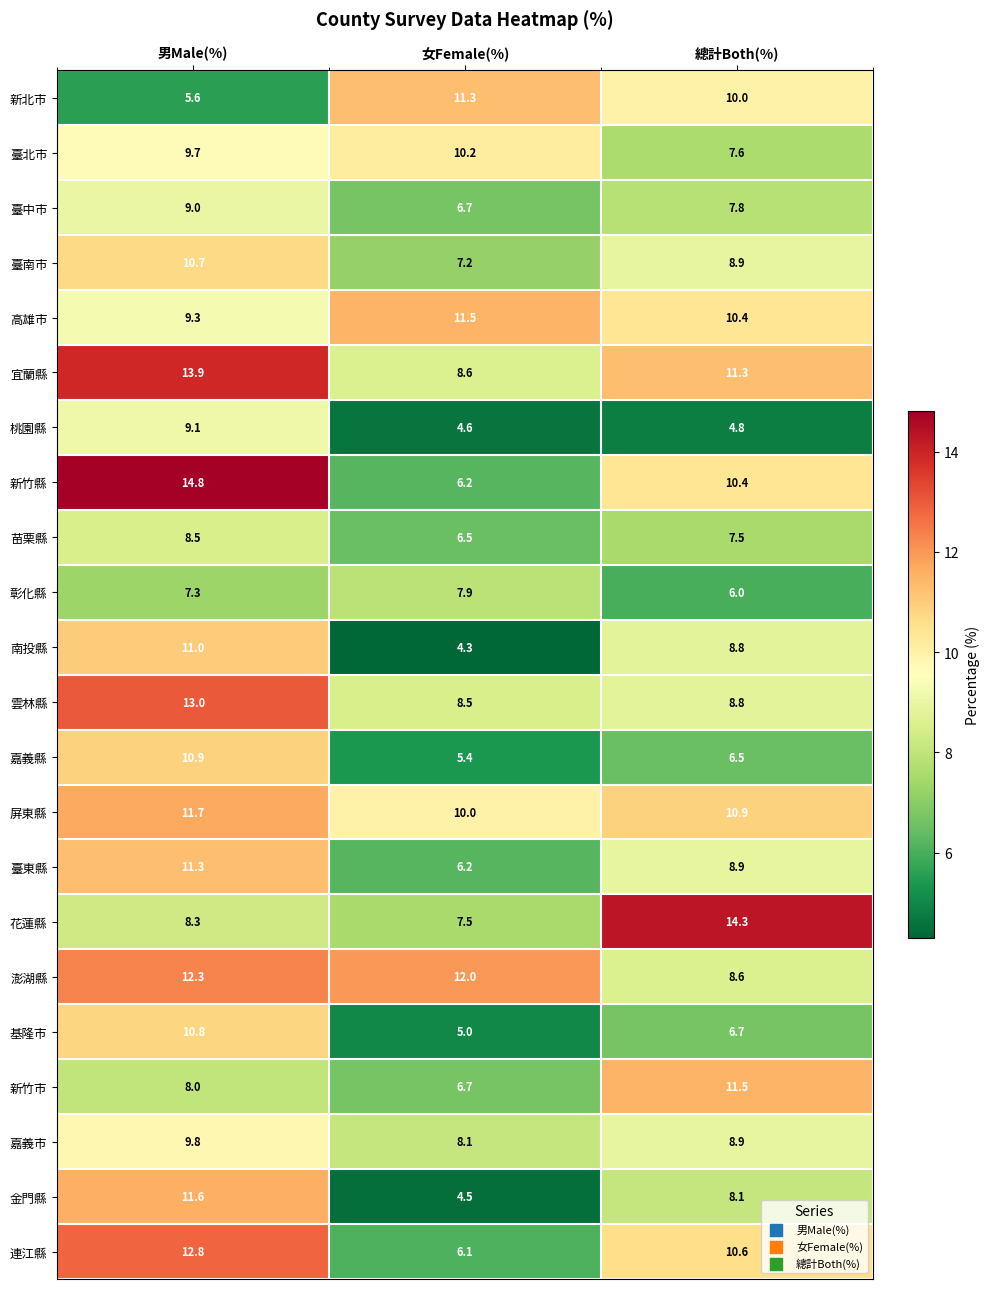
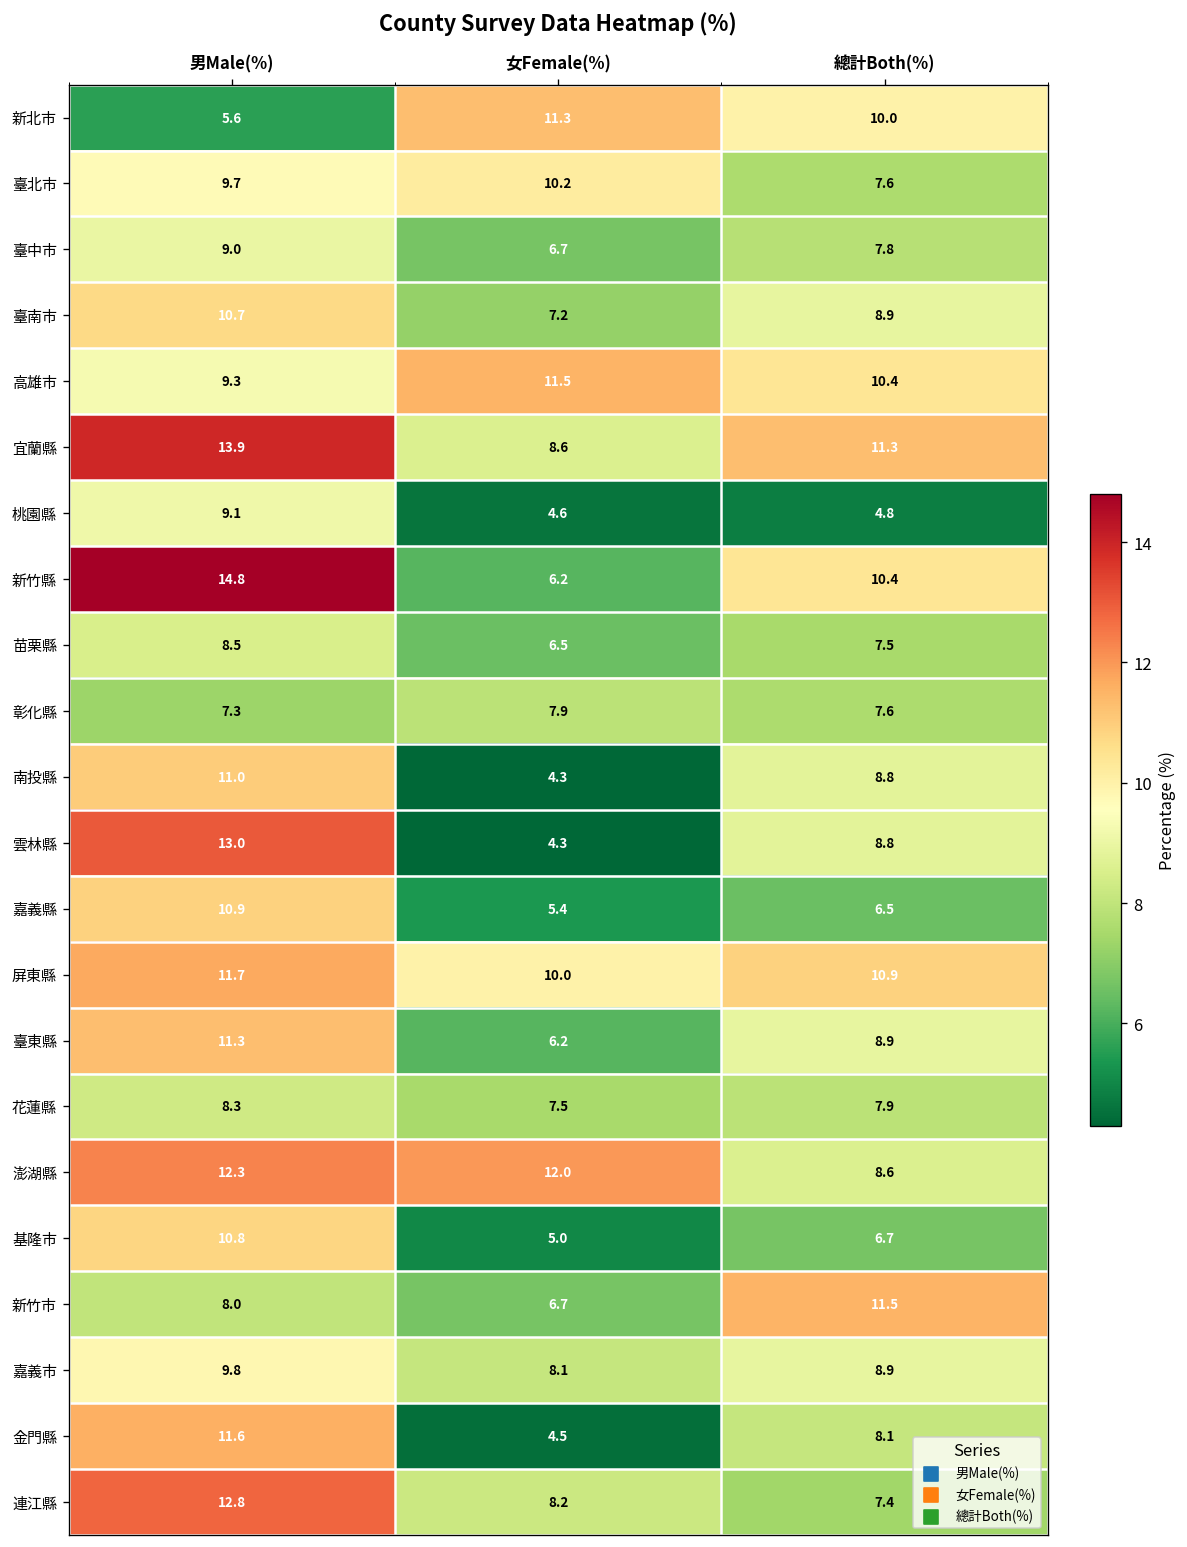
彰化縣, 總計Both(%): 6.0 -> 7.6
雲林縣, 女Female(%): 8.5 -> 4.3
花蓮縣, 總計Both(%): 14.3 -> 7.9
連江縣, 女Female(%): 6.1 -> 8.2
連江縣, 總計Both(%): 10.6 -> 7.4
